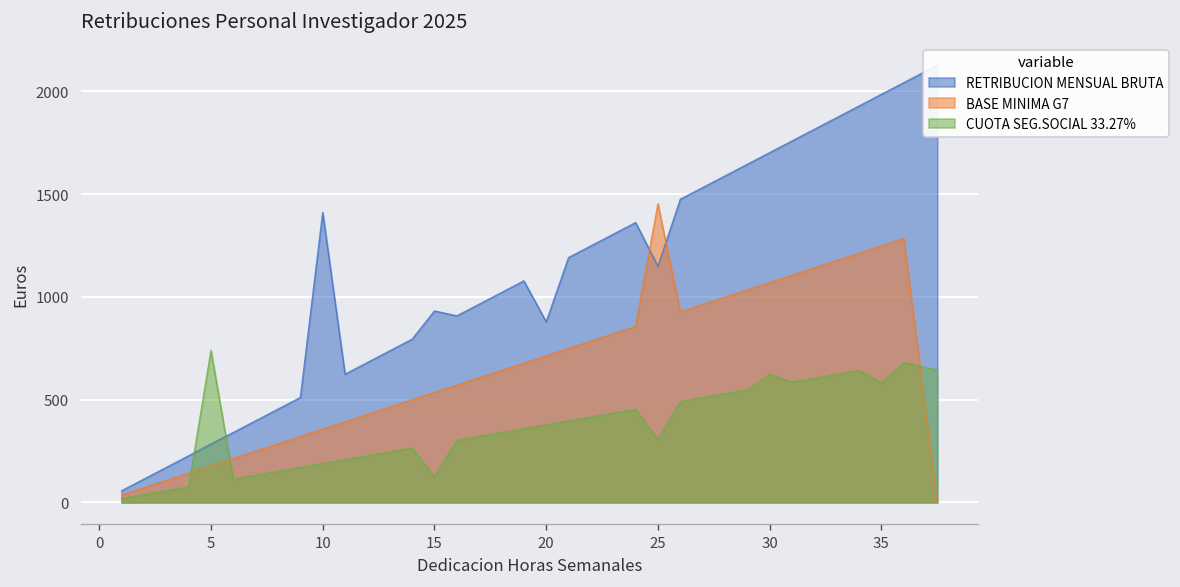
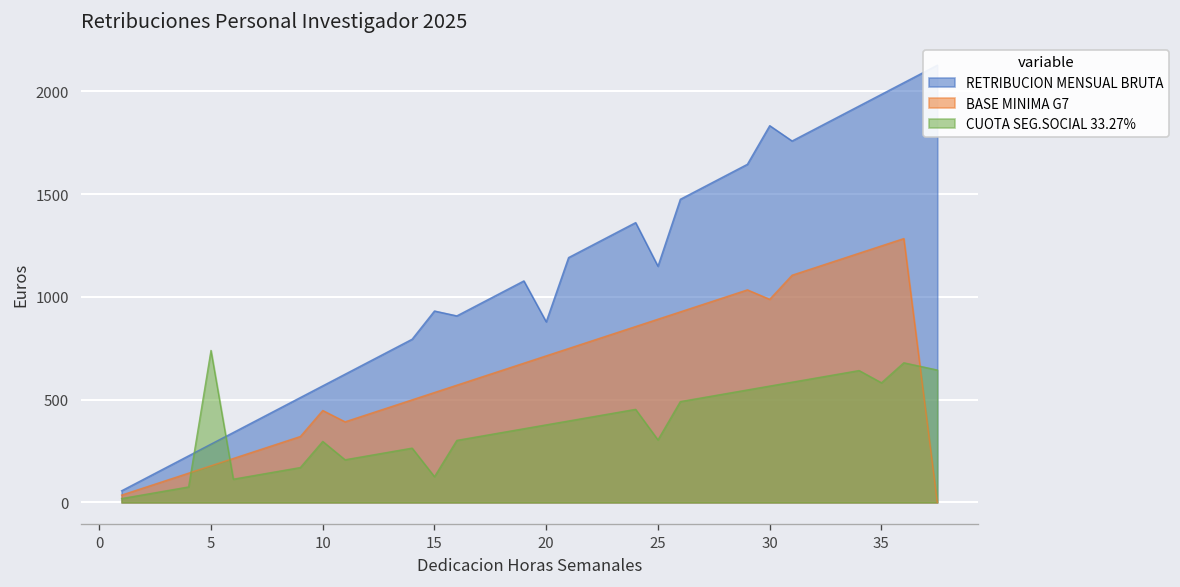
RETRIBUCION MENSUAL BRUTA, 10: 1410 -> 570
BASE MINIMA G7, 10: 360 -> 450
CUOTA SEG.SOCIAL 33.27%, 10: 190 -> 300
BASE MINIMA G7, 25: 1450 -> 890
RETRIBUCION MENSUAL BRUTA, 30: 1700 -> 1830
BASE MINIMA G7, 30: 1070 -> 990
CUOTA SEG.SOCIAL 33.27%, 30: 620 -> 570
